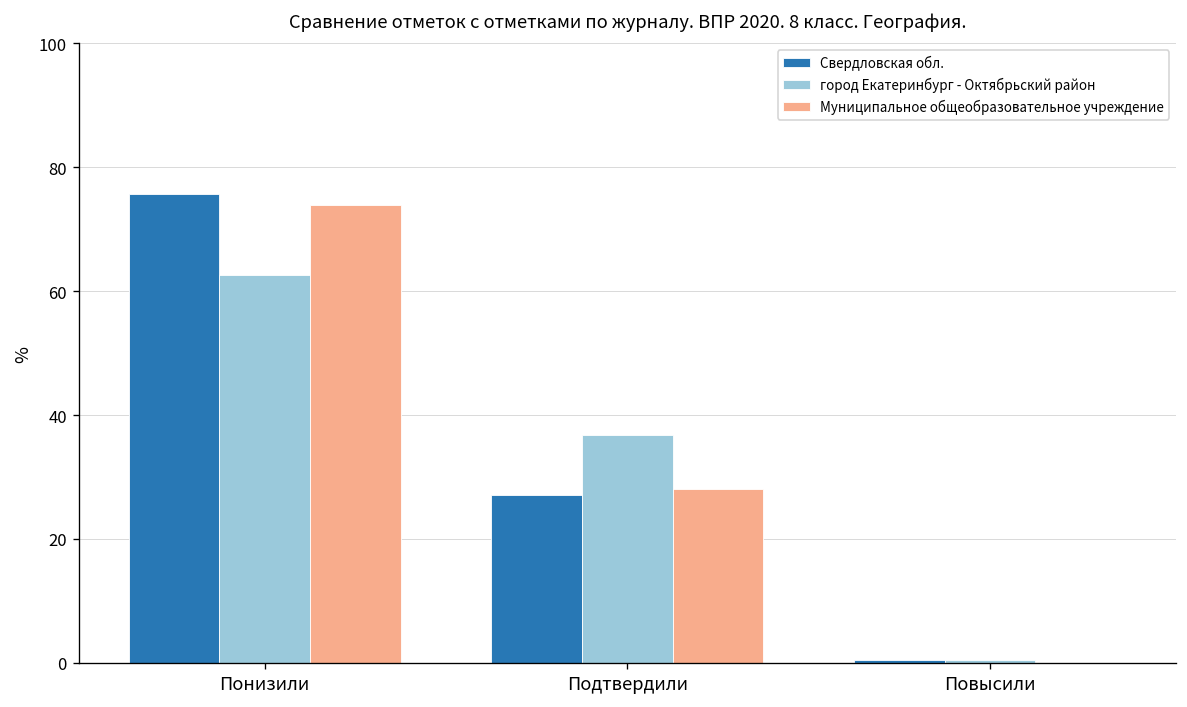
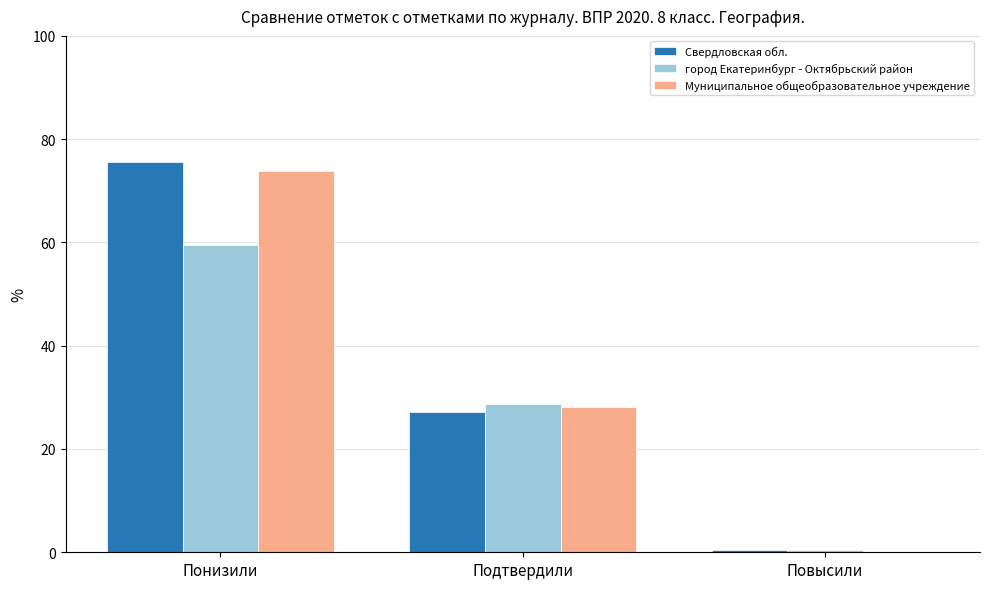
город Екатеринбург - Октябрьский район, Понизили: 63 -> 60
город Екатеринбург - Октябрьский район, Подтвердили: 37 -> 29
